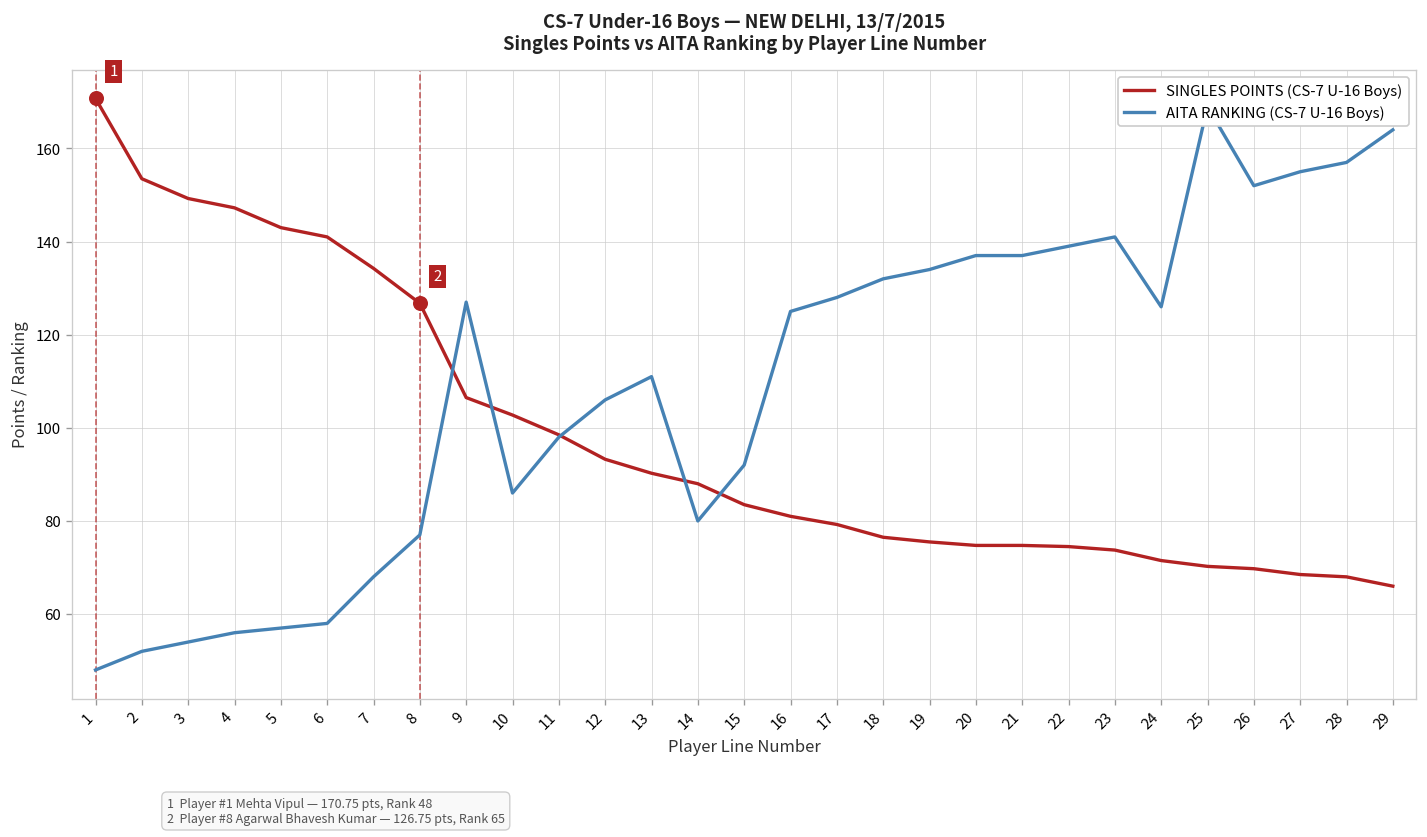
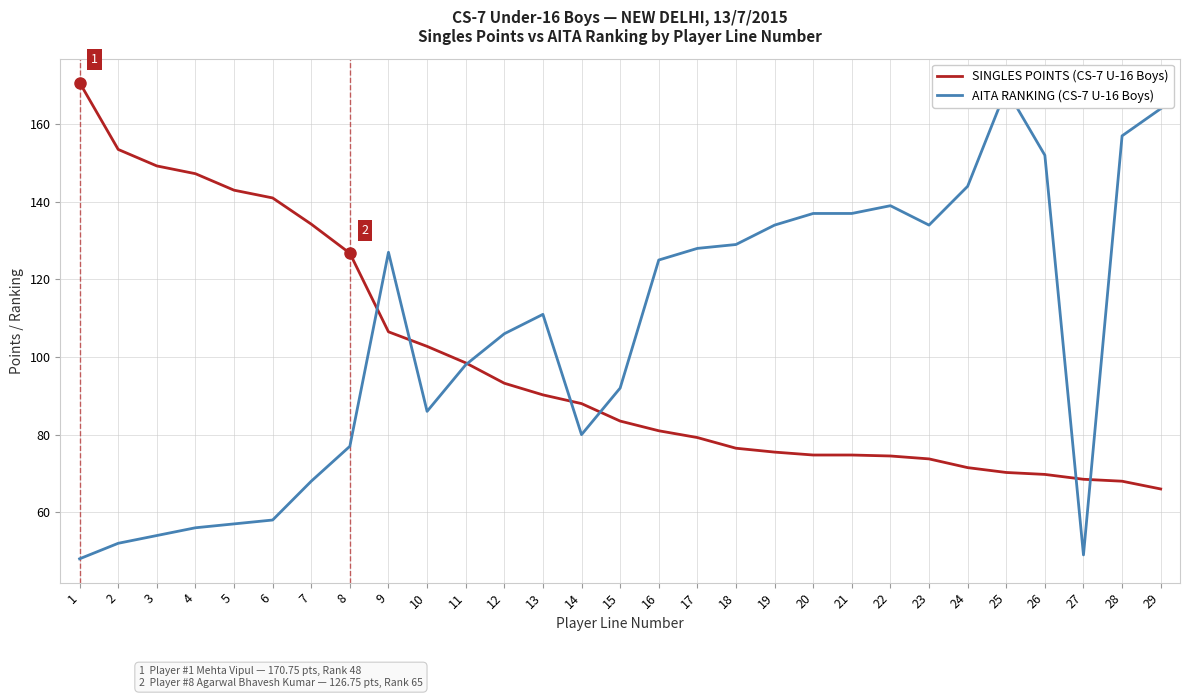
AITA RANKING (CS-7 U-16 Boys), 18: 132 -> 129
AITA RANKING (CS-7 U-16 Boys), 23: 141 -> 134
AITA RANKING (CS-7 U-16 Boys), 24: 126 -> 144
AITA RANKING (CS-7 U-16 Boys), 27: 155 -> 49
